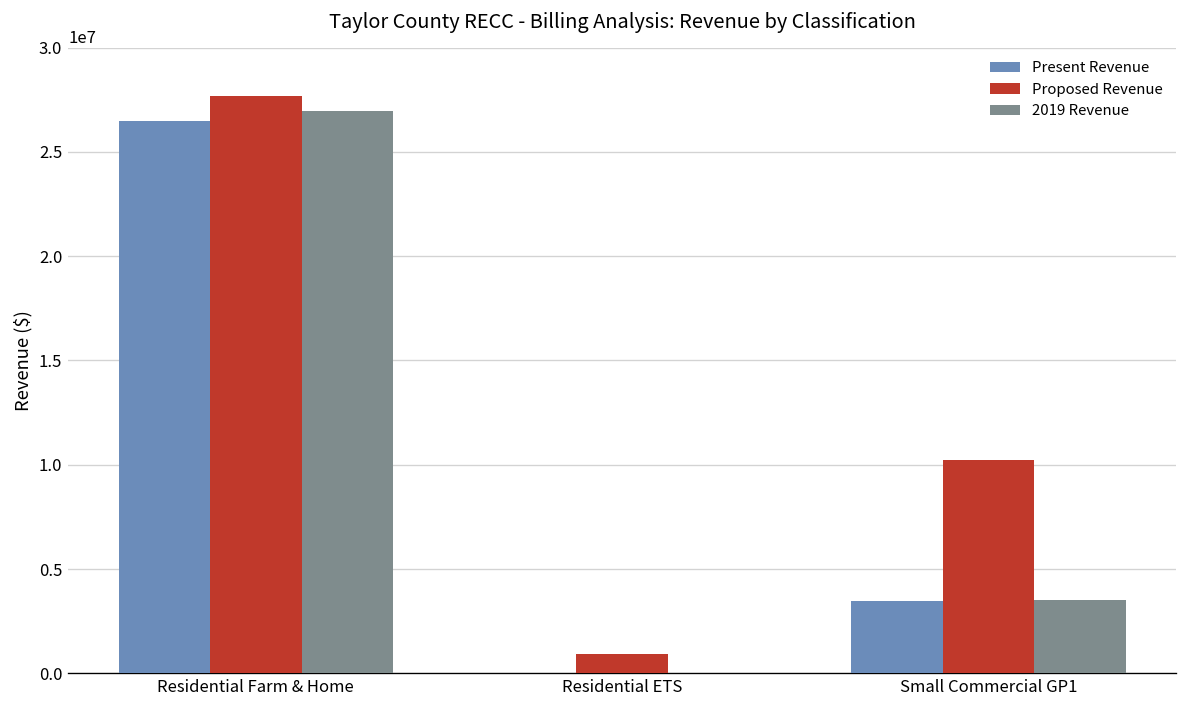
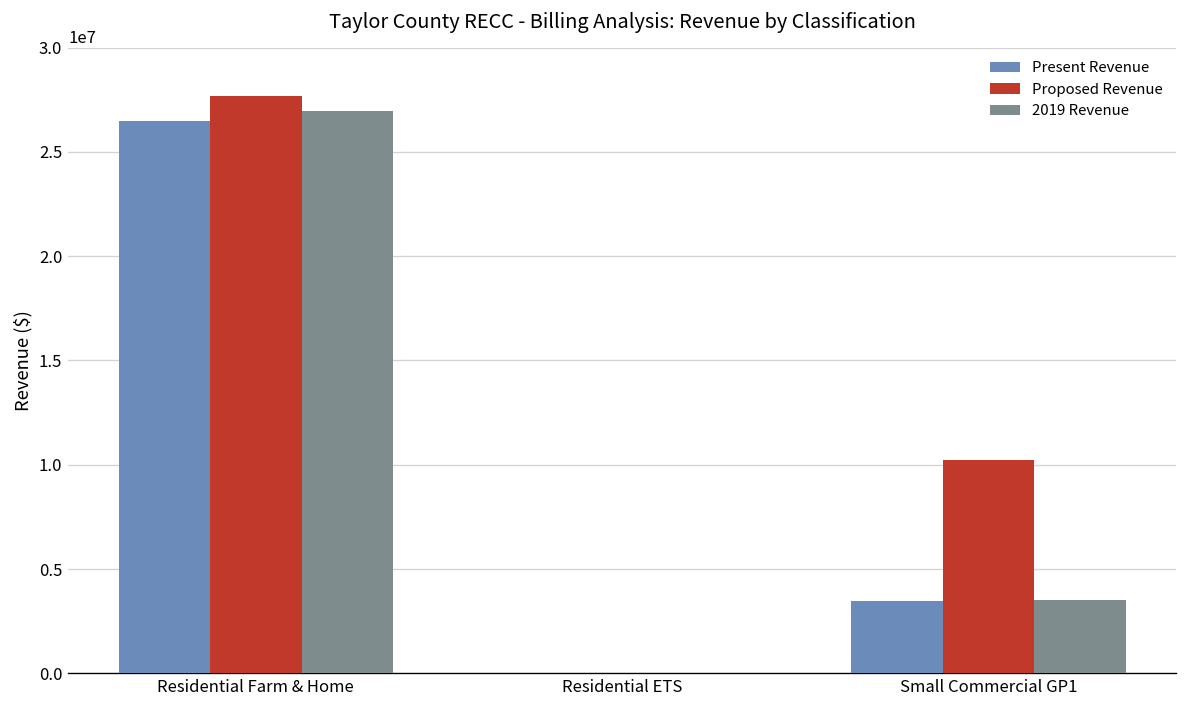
Proposed Revenue, Residential ETS: 900000 -> 0
